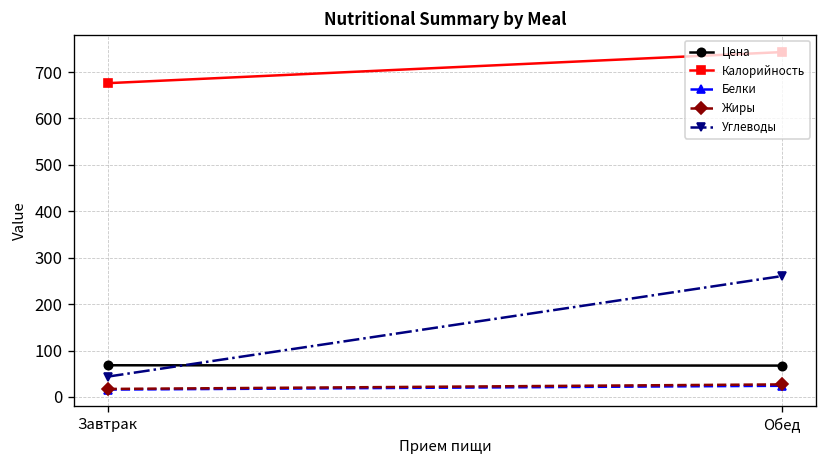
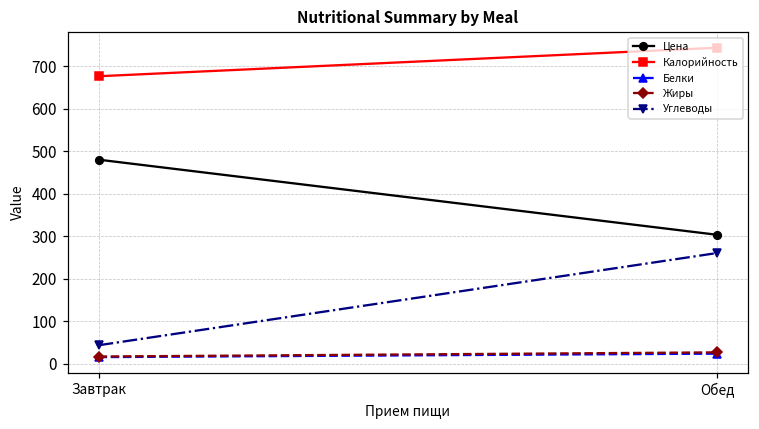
Цена, Завтрак: 70 -> 480
Цена, Обед: 70 -> 300
